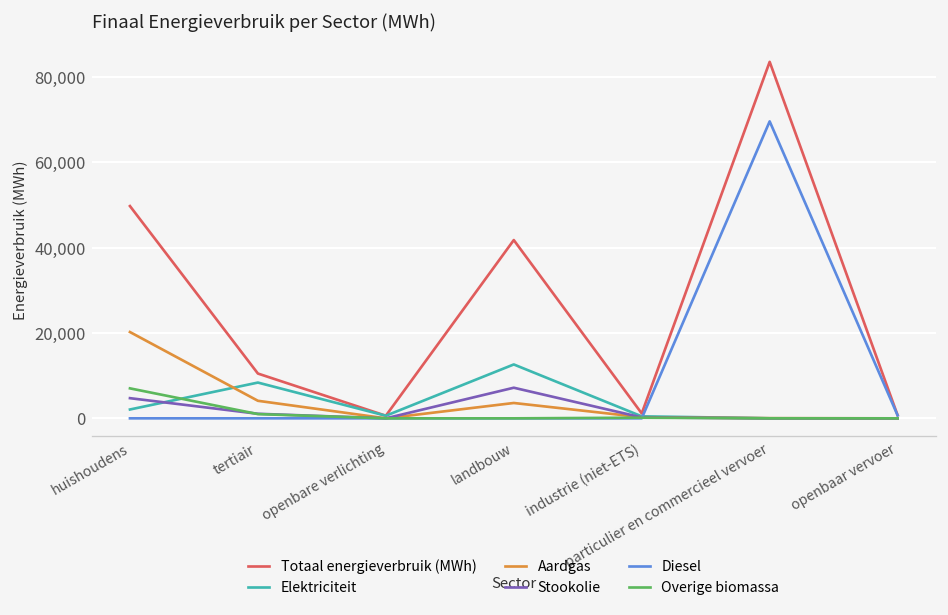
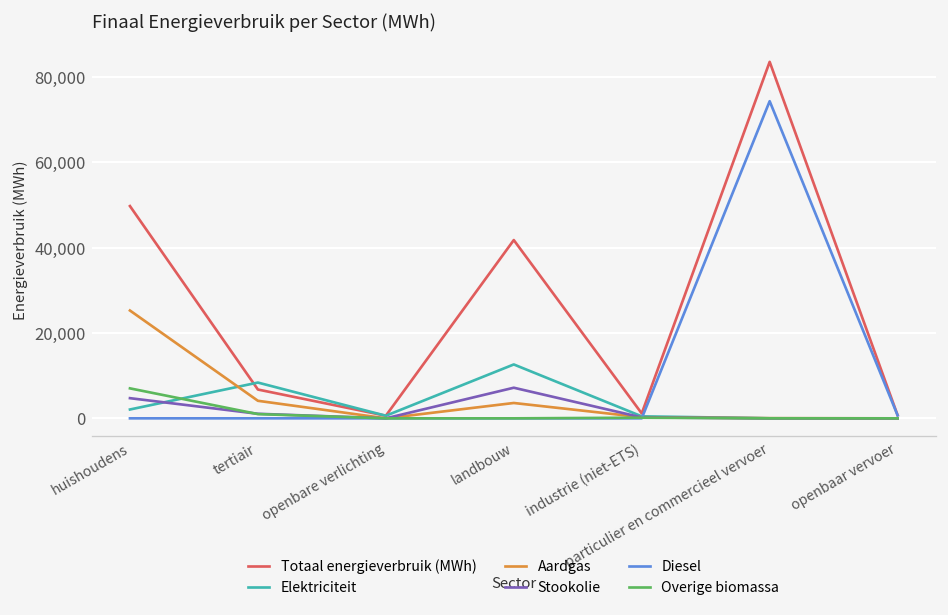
Aardgas, huishoudens: 20,000 -> 25,000
Totaal energieverbruik (MWh), tertiair: 10,000 -> 7,000
Diesel, particulier en commercieel vervoer: 70,000 -> 74,000
